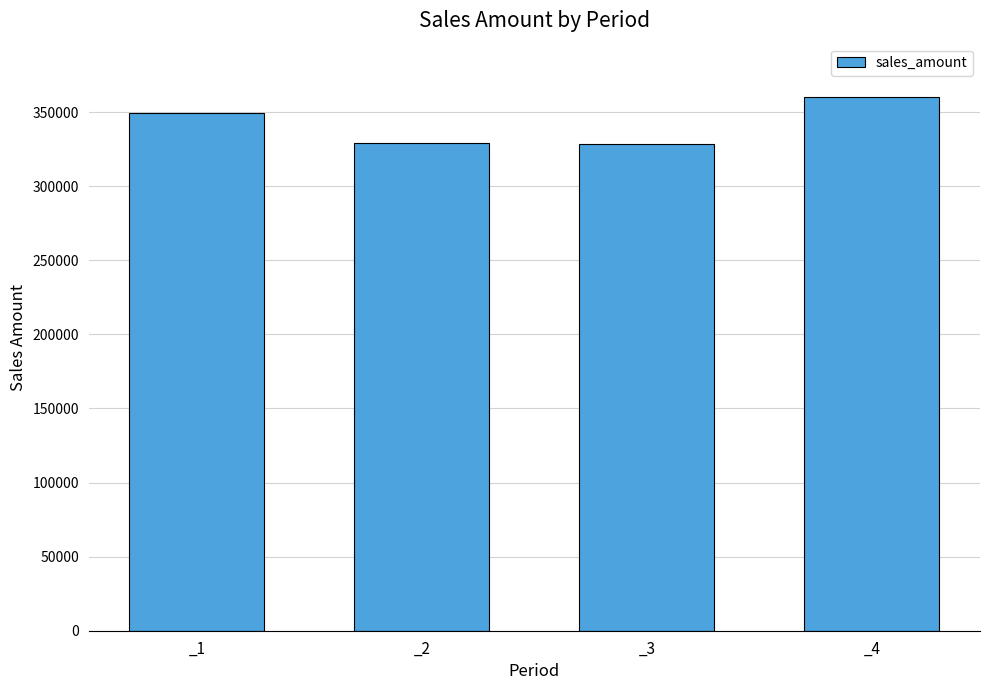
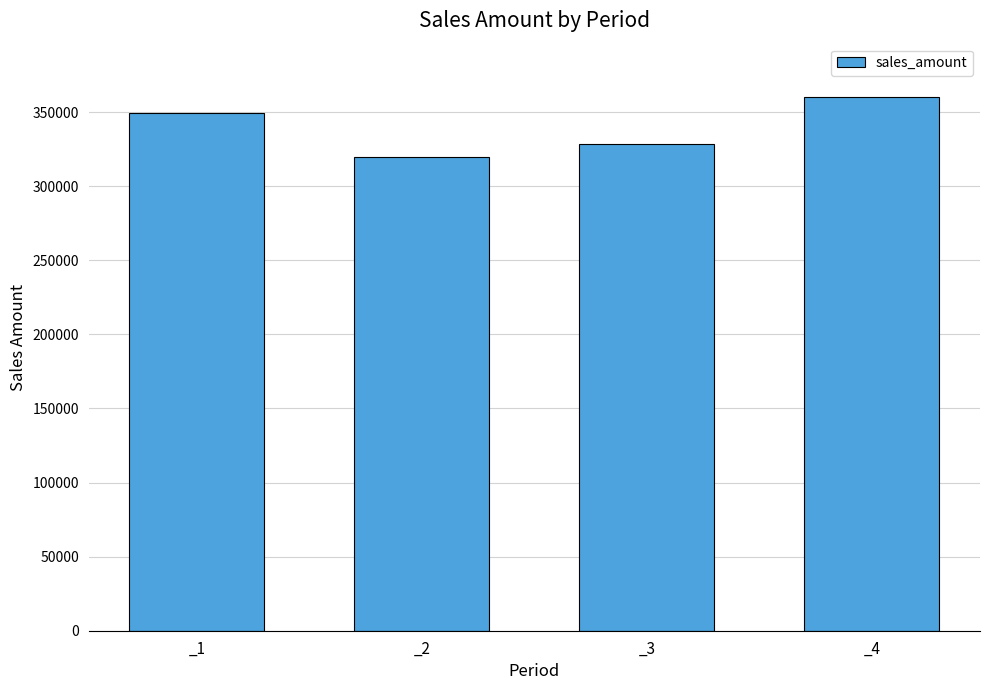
_2: 329000 -> 320000
